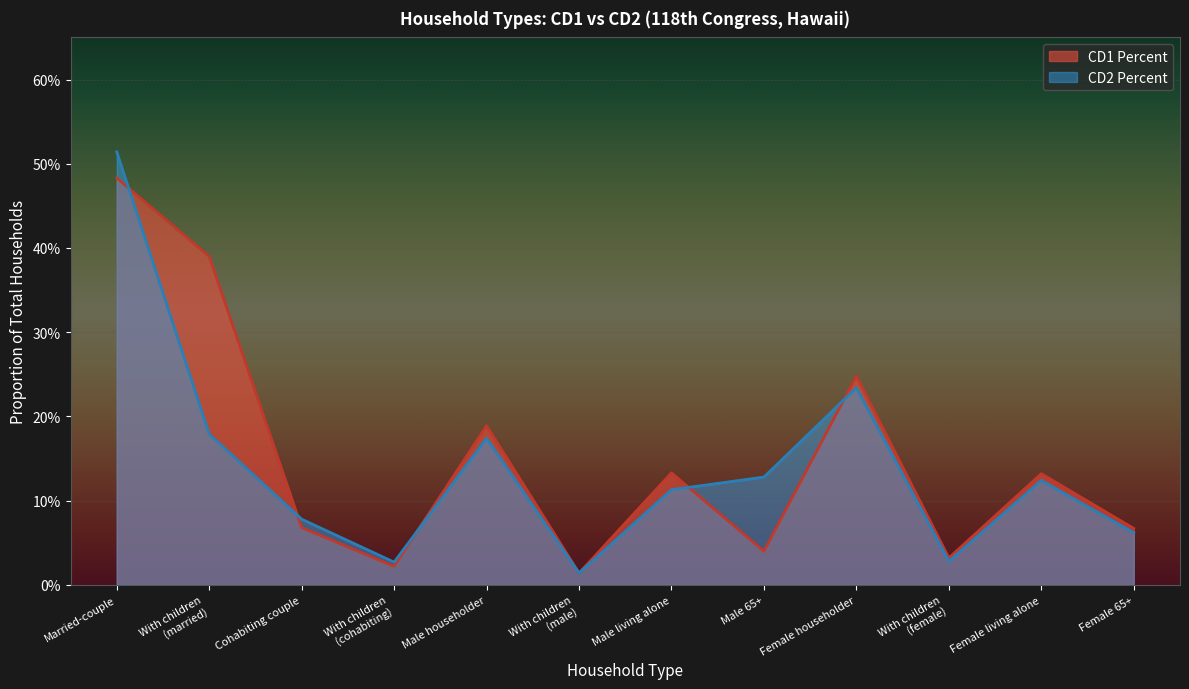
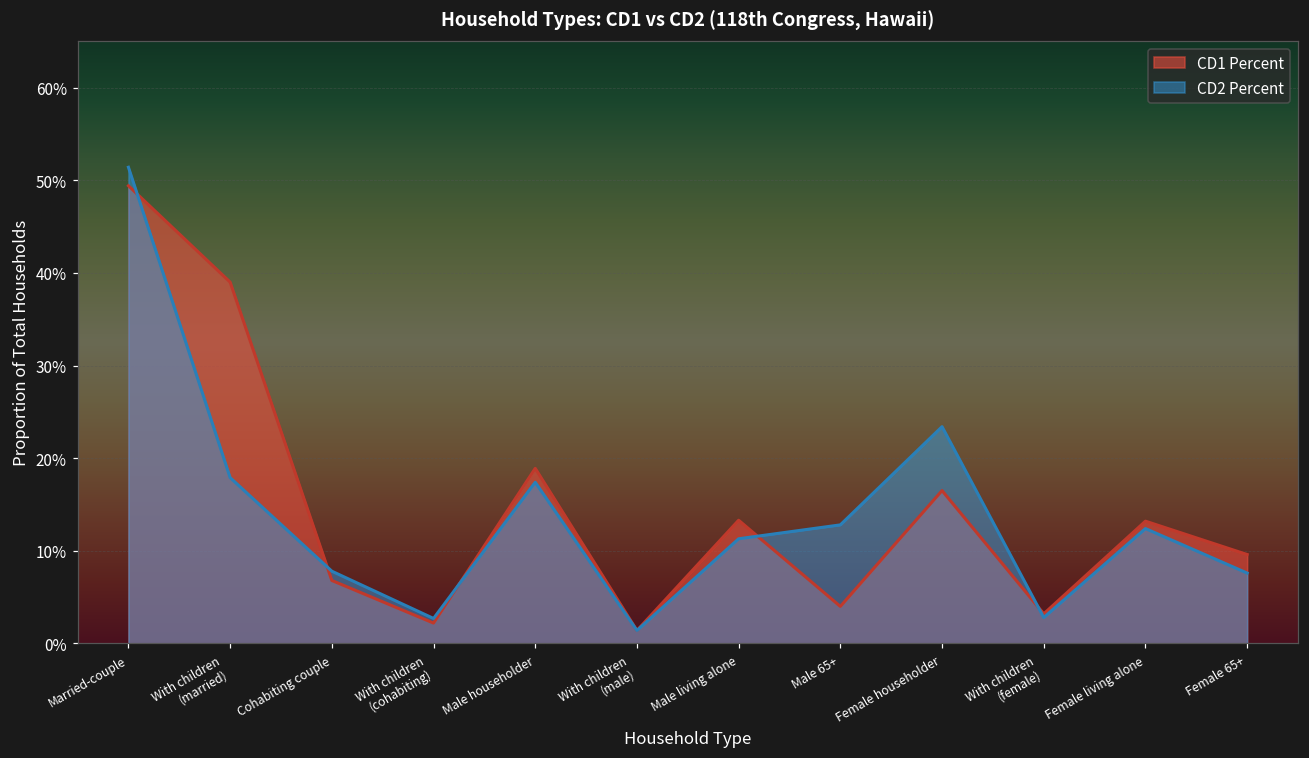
CD1 Percent, Married-couple: 48% -> 49%
CD1 Percent, Female householder: 25% -> 17%
CD1 Percent, Female 65+: 7% -> 10%
CD2 Percent, Female 65+: 6% -> 8%
